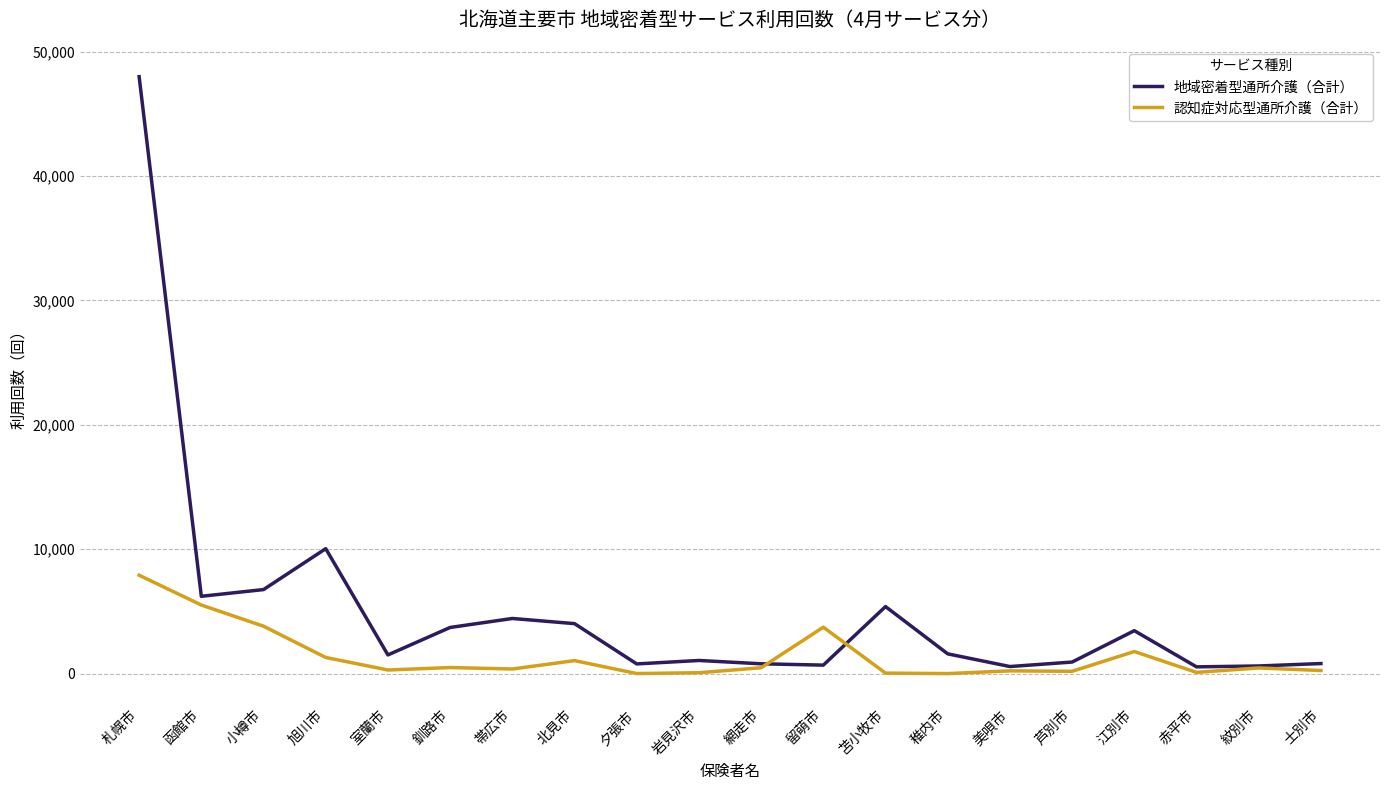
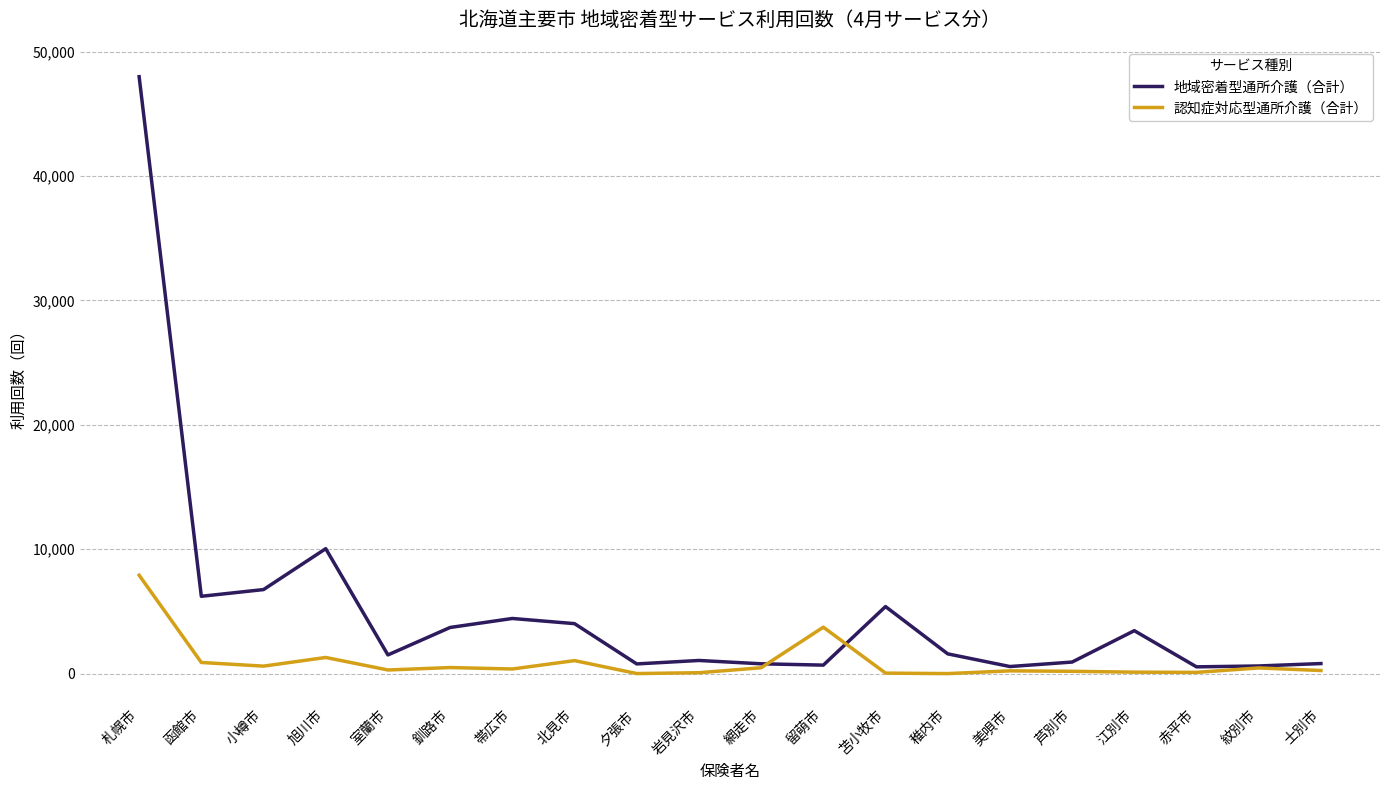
認知症対応型通所介護（合計）, 函館市: 5,500 -> 900
認知症対応型通所介護（合計）, 小樽市: 3,800 -> 600
認知症対応型通所介護（合計）, 江別市: 1,800 -> 100
